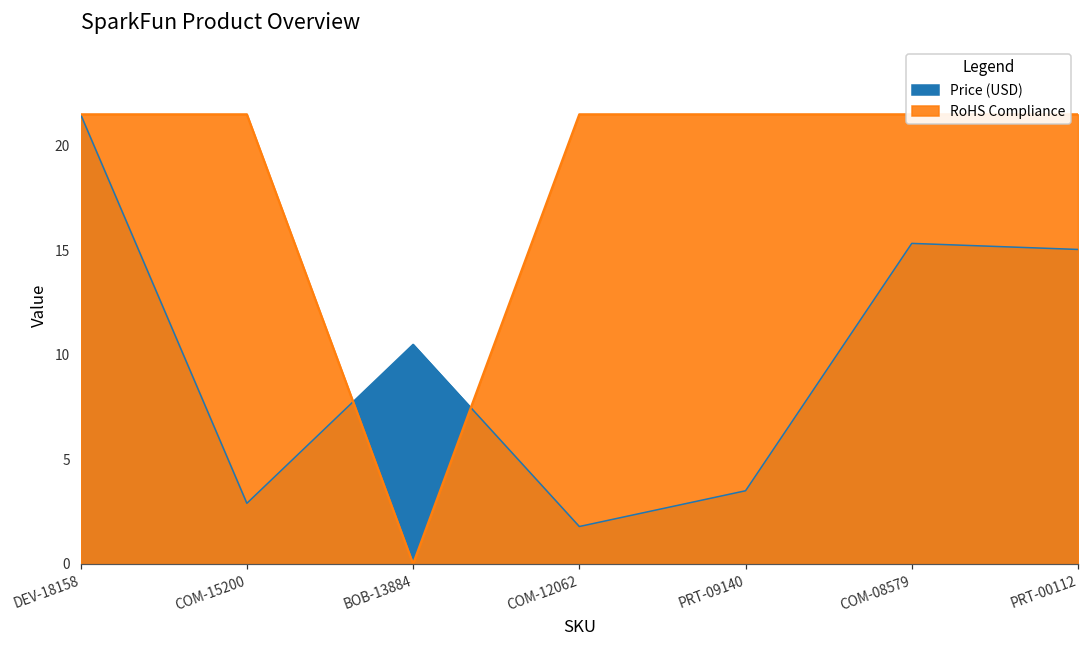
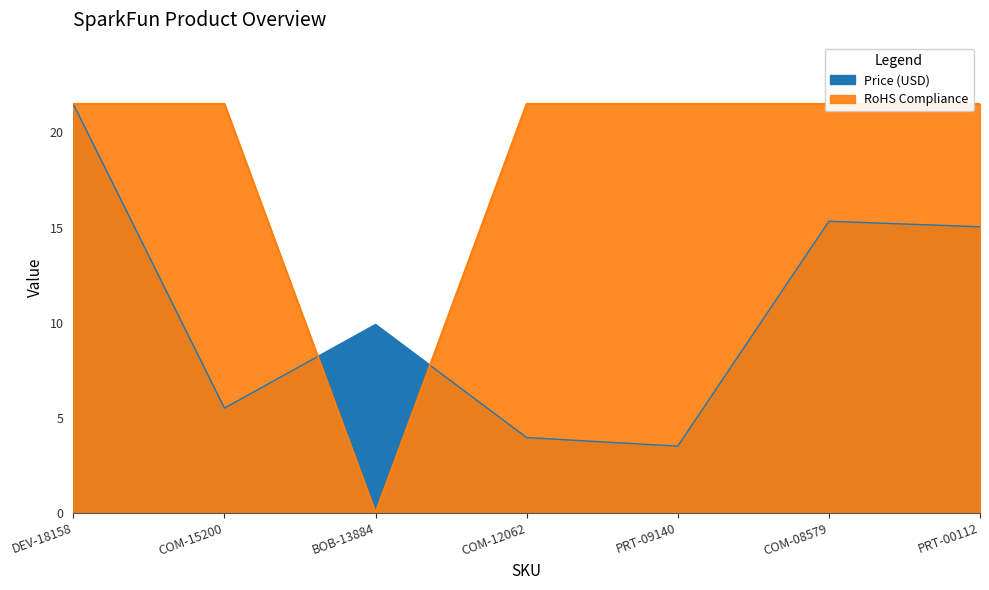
Price (USD), COM-15200: 2.9 -> 5.5
Price (USD), BOB-13884: 10.5 -> 9.9
Price (USD), COM-12062: 1.8 -> 4.0
